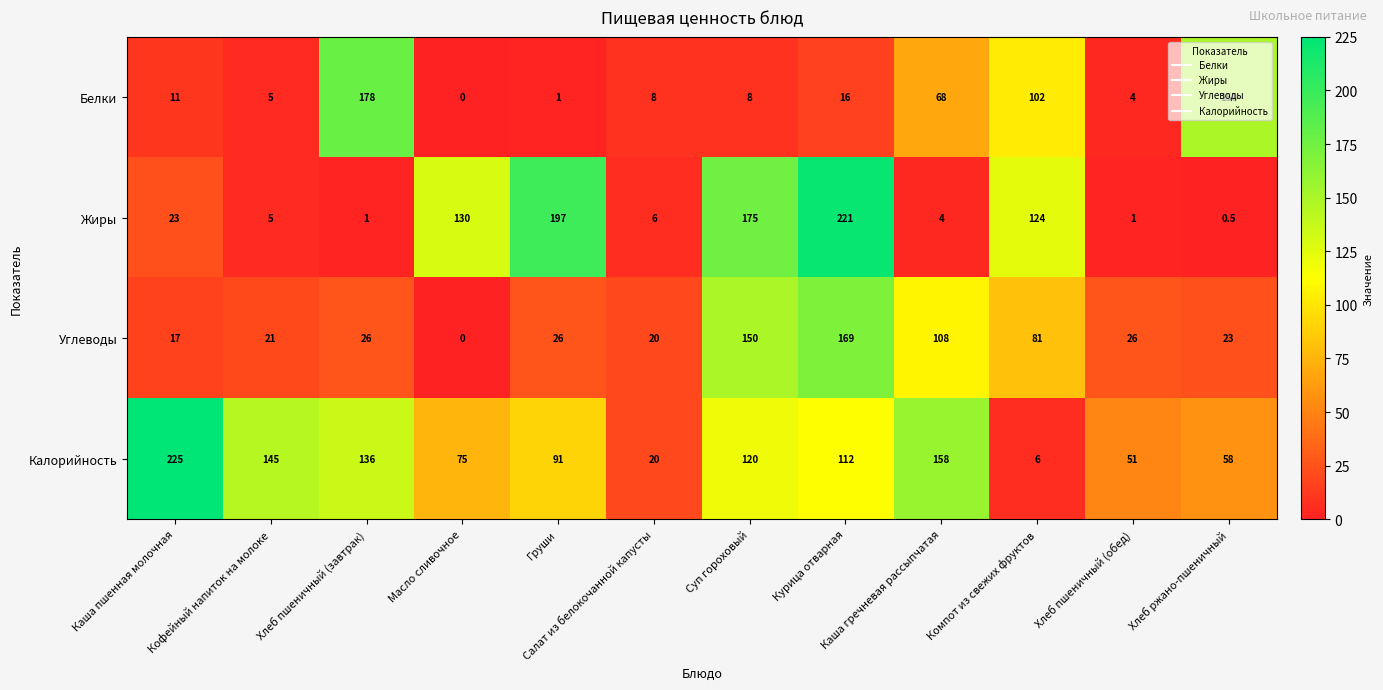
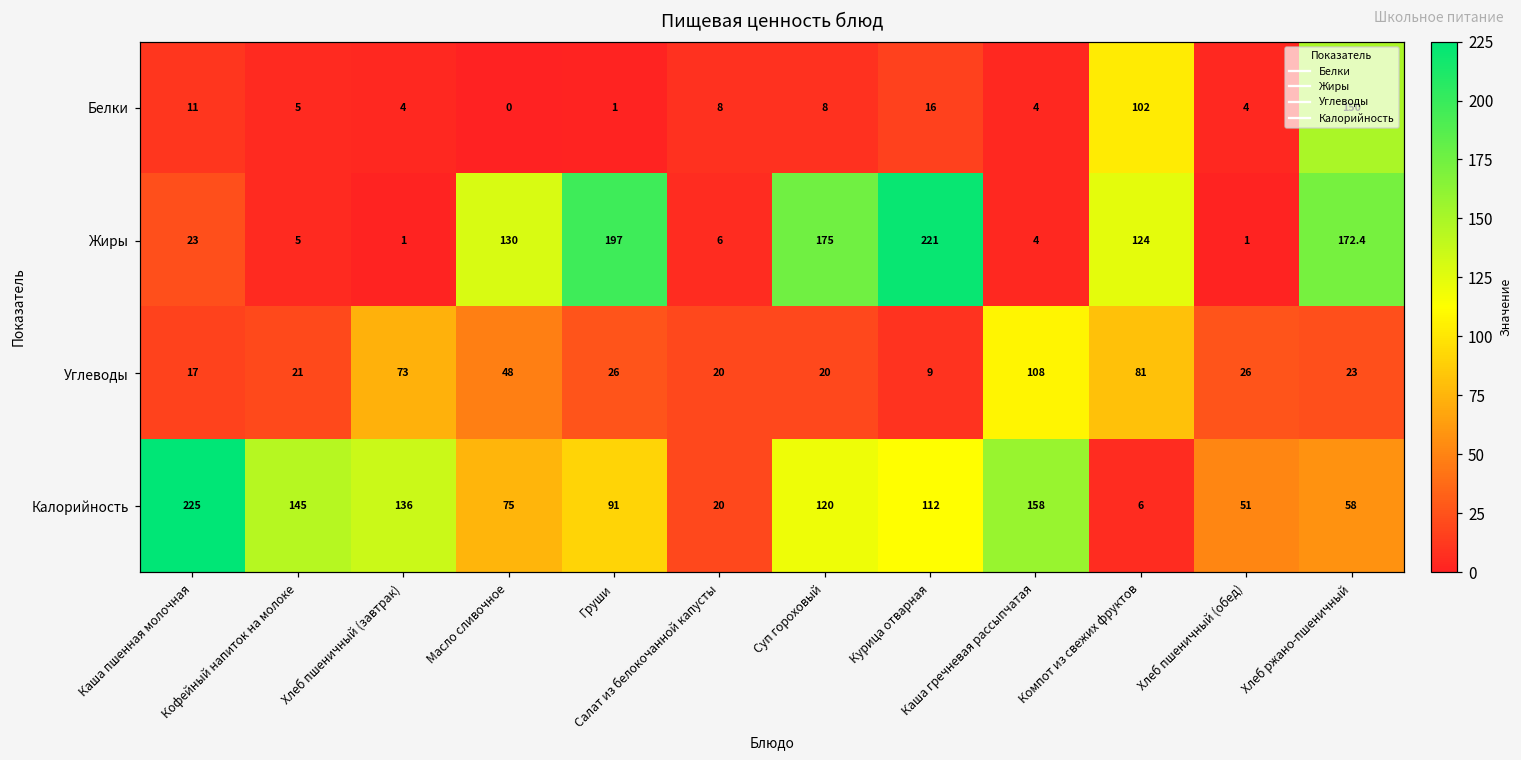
Белки, Хлеб пшеничный (завтрак): 178 -> 4
Белки, Каша гречневая рассыпчатая: 68 -> 4
Жиры, Хлеб ржано-пшеничный: 0.5 -> 172.4
Углеводы, Хлеб пшеничный (завтрак): 26 -> 73
Углеводы, Масло сливочное: 0 -> 48
Углеводы, Суп гороховый: 150 -> 20
Углеводы, Курица отварная: 169 -> 9
